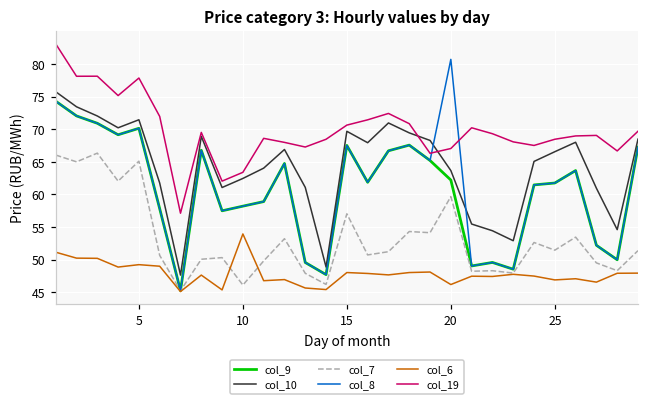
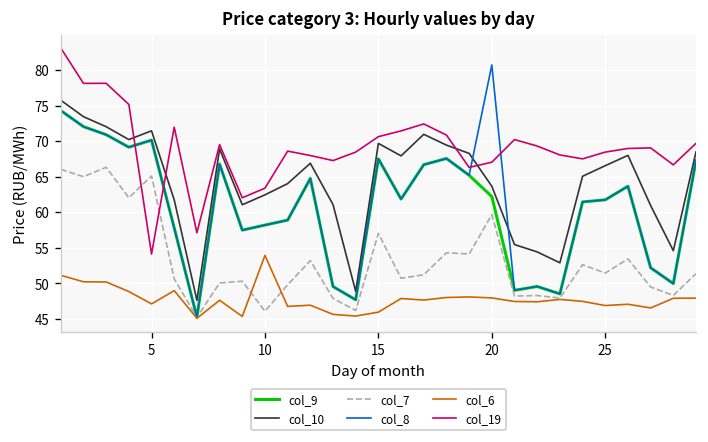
col_6, 5: 49 -> 47
col_19, 5: 78 -> 54
col_6, 15: 48 -> 46
col_6, 20: 46 -> 48
